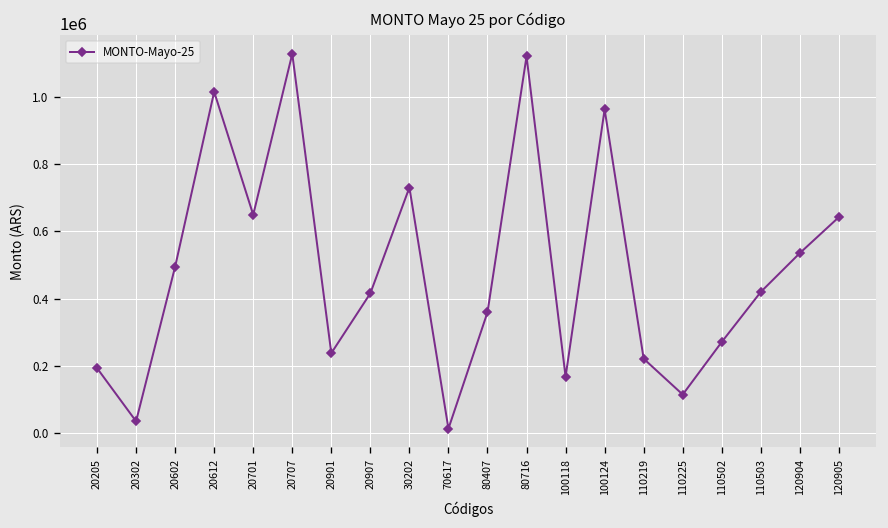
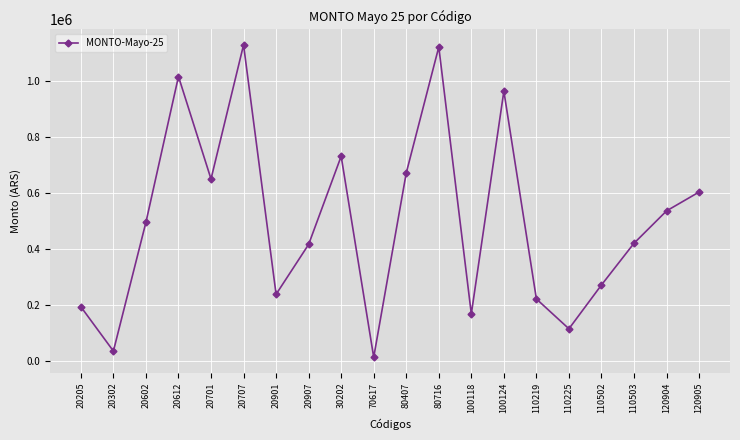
80407: 360000 -> 670000
120905: 640000 -> 600000
